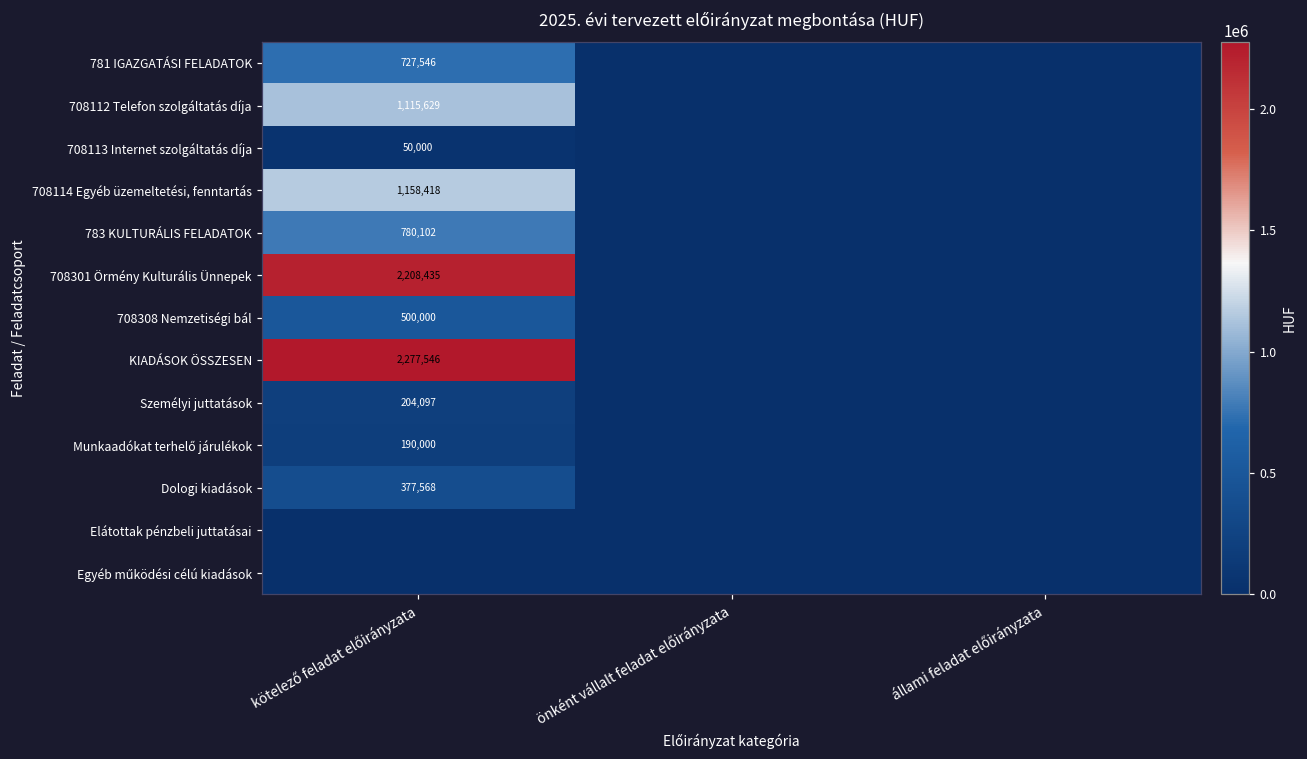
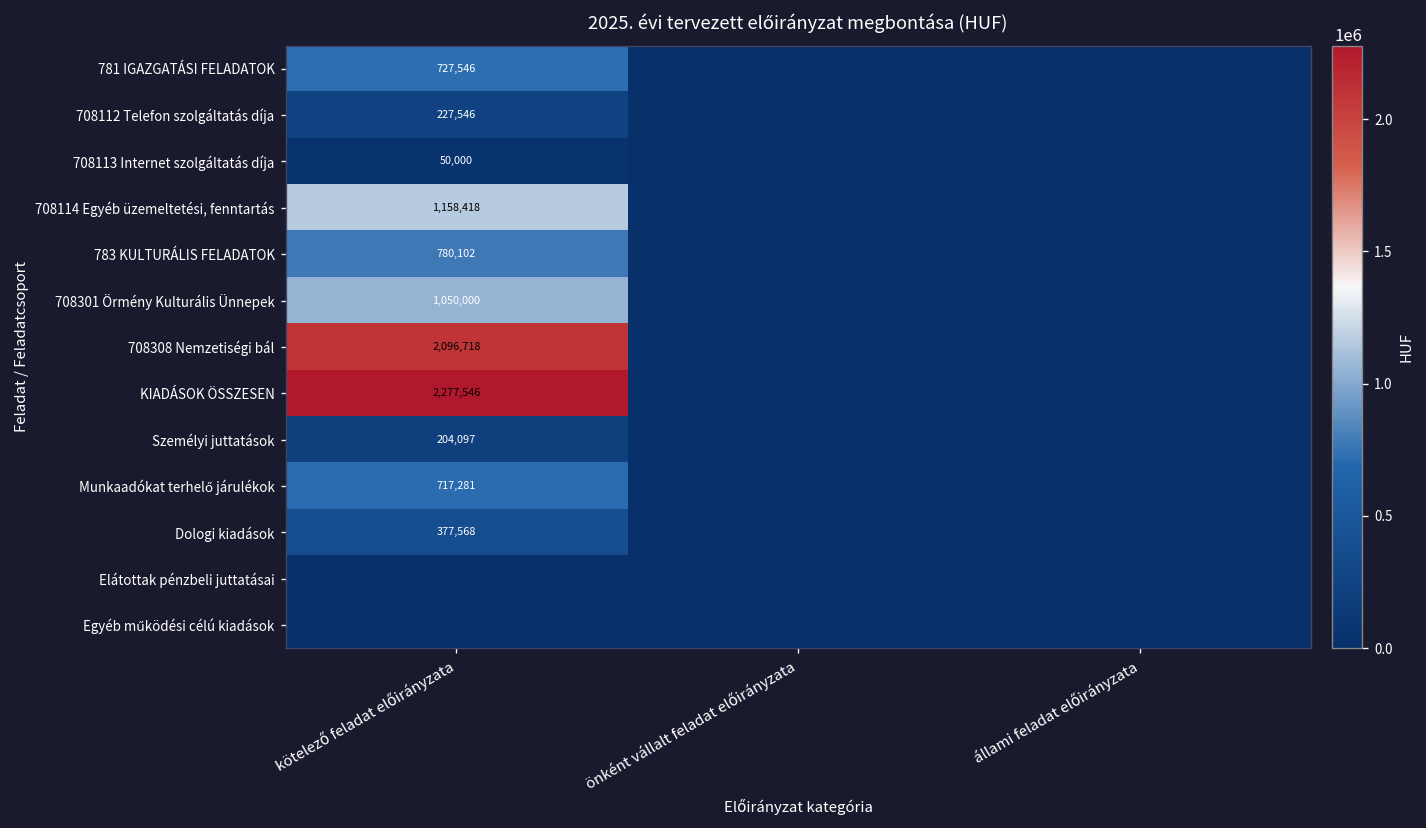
708112 Telefon szolgáltatás díja, kötelező feladat előirányzata: 1,115,629 -> 227,546
708301 Örmény Kulturális Ünnepek, kötelező feladat előirányzata: 2,208,435 -> 1,050,000
708308 Nemzetiségi bál, kötelező feladat előirányzata: 500,000 -> 2,096,718
Munkaadókat terhelő járulékok, kötelező feladat előirányzata: 190,000 -> 717,281
